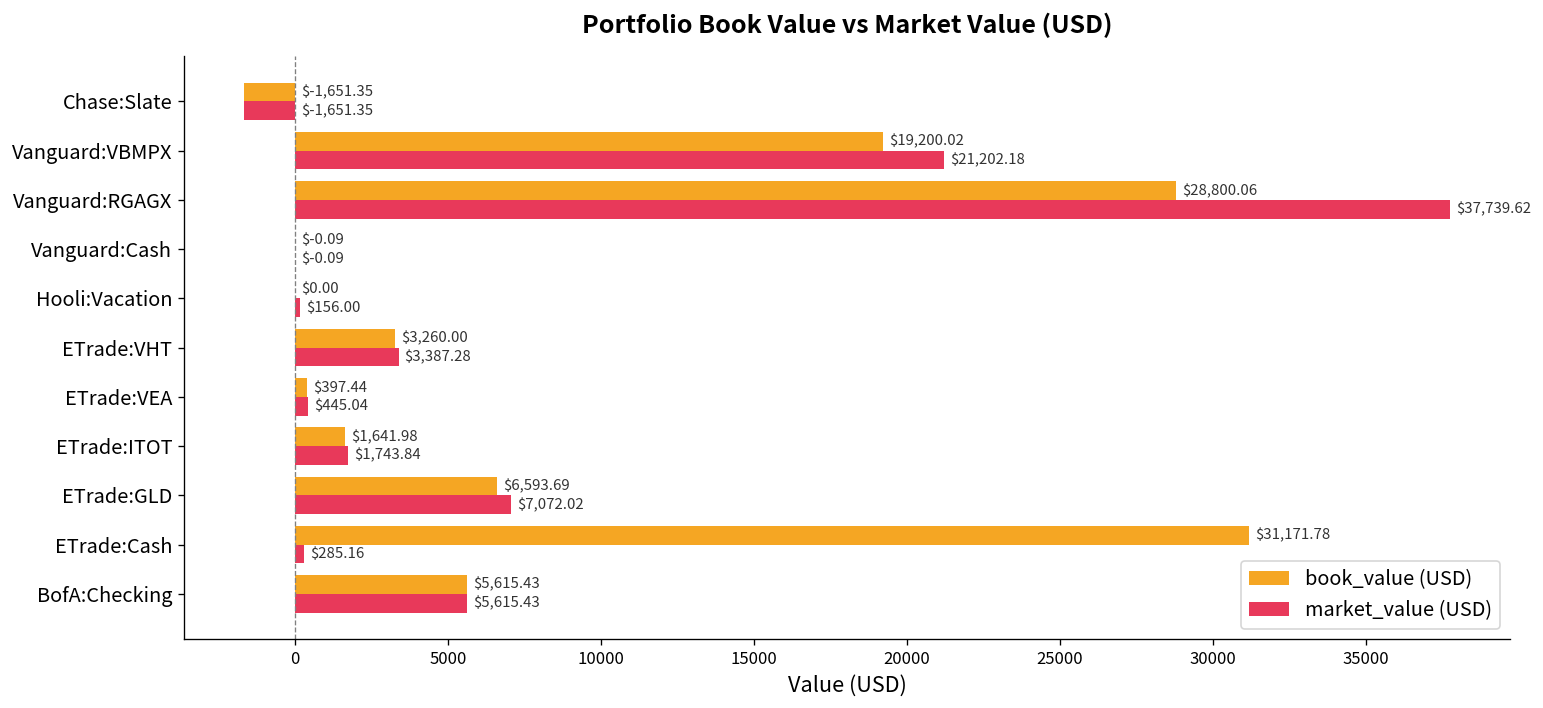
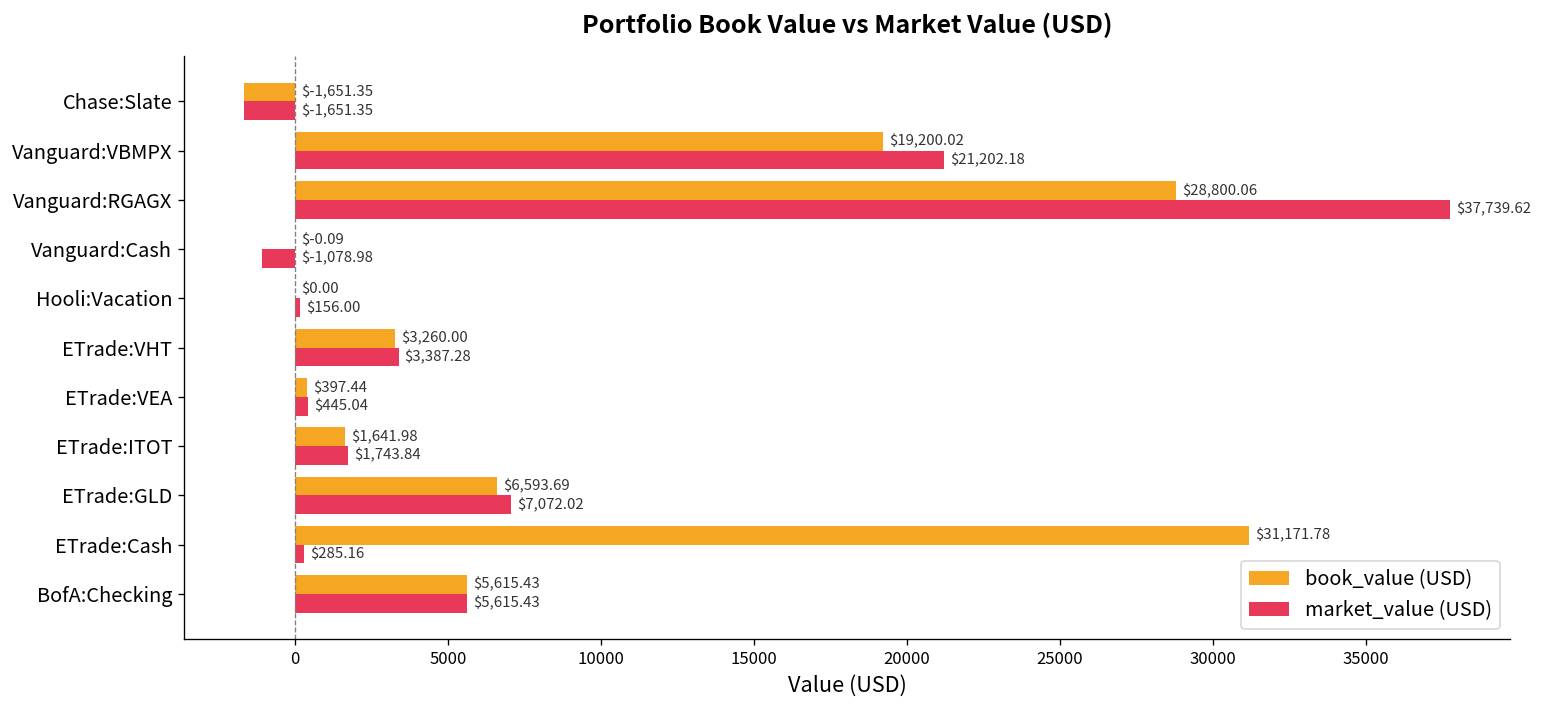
market_value (USD), Vanguard:Cash: $-0.09 -> $-1,078.98
